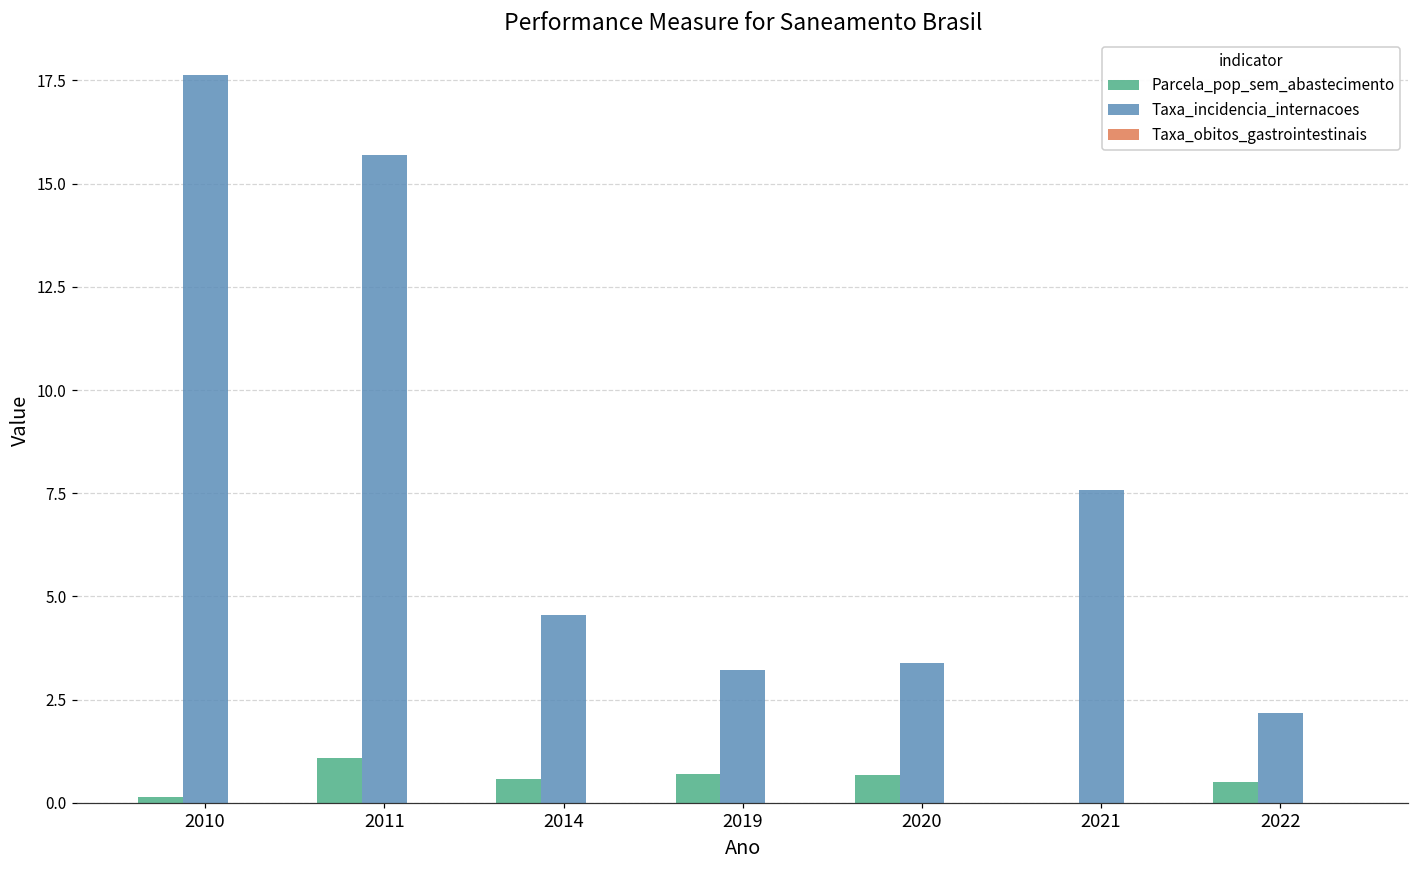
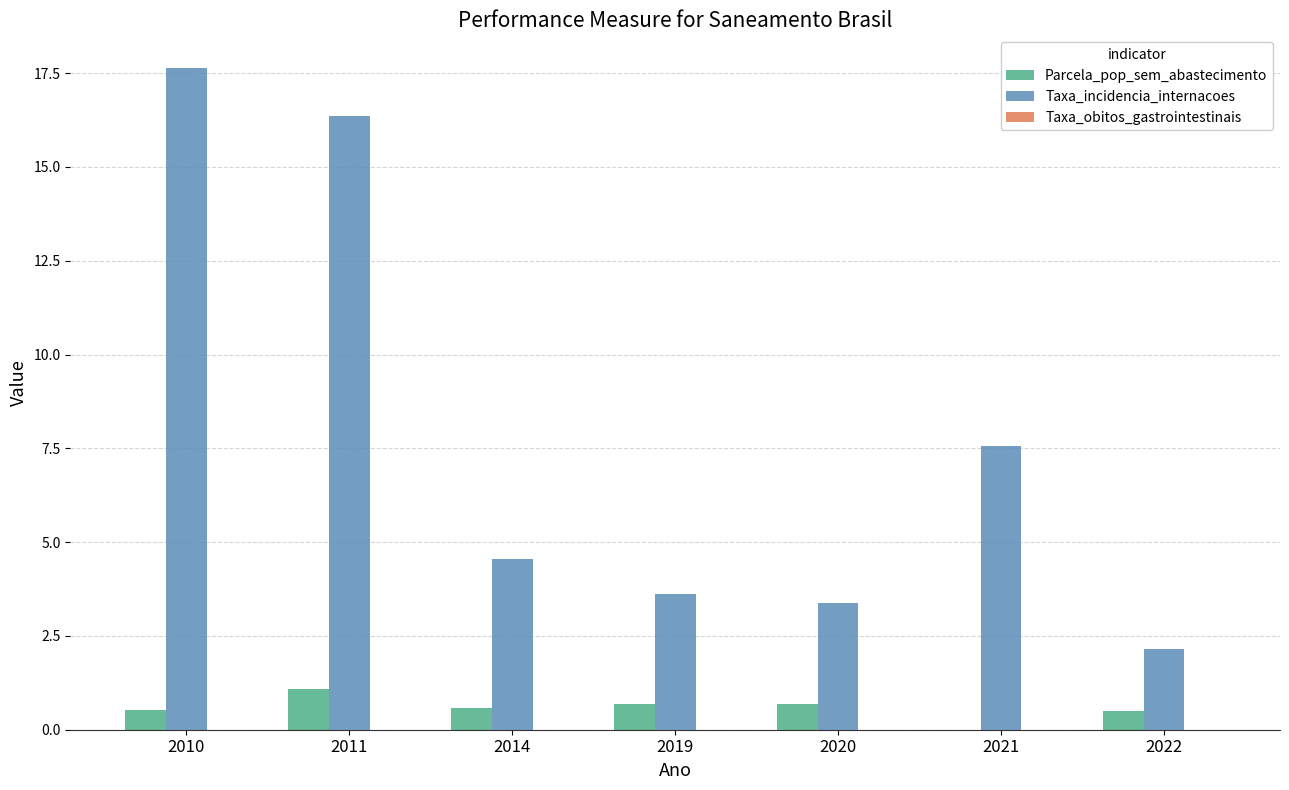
Parcela_pop_sem_abastecimento, 2010: 0.1 -> 0.5
Taxa_incidencia_internacoes, 2011: 15.7 -> 16.4
Taxa_incidencia_internacoes, 2019: 3.2 -> 3.6
